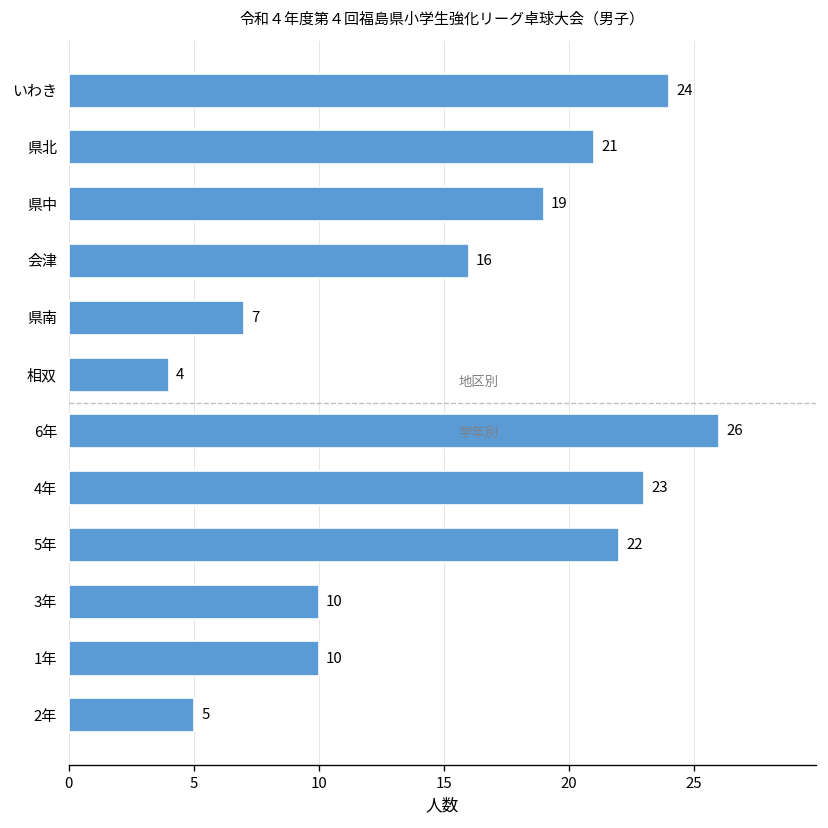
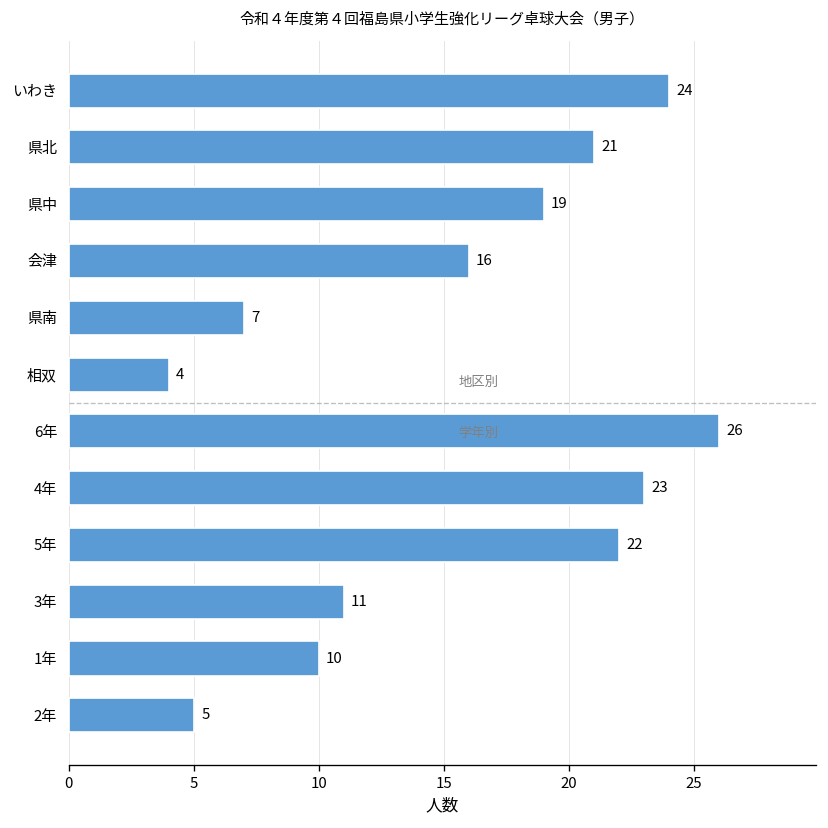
3年: 10 -> 11
